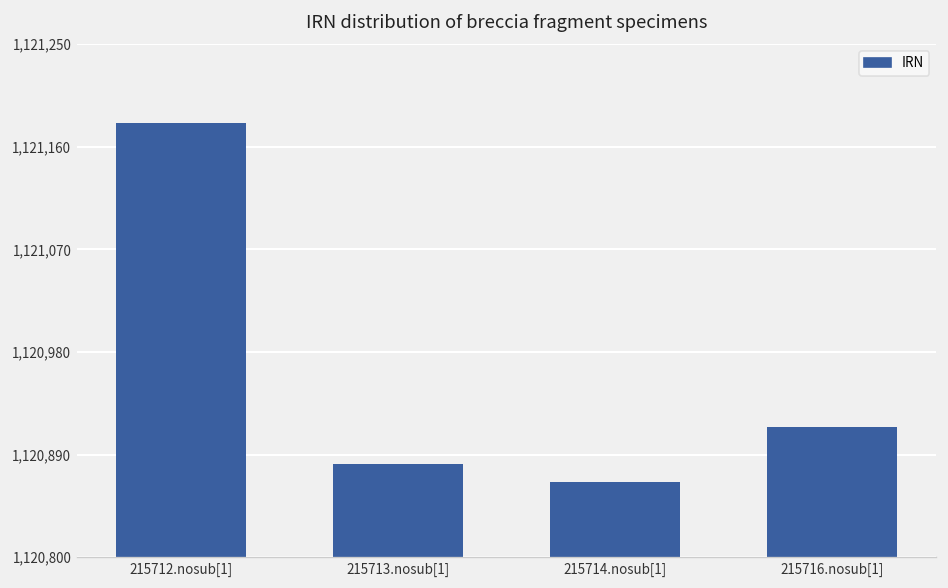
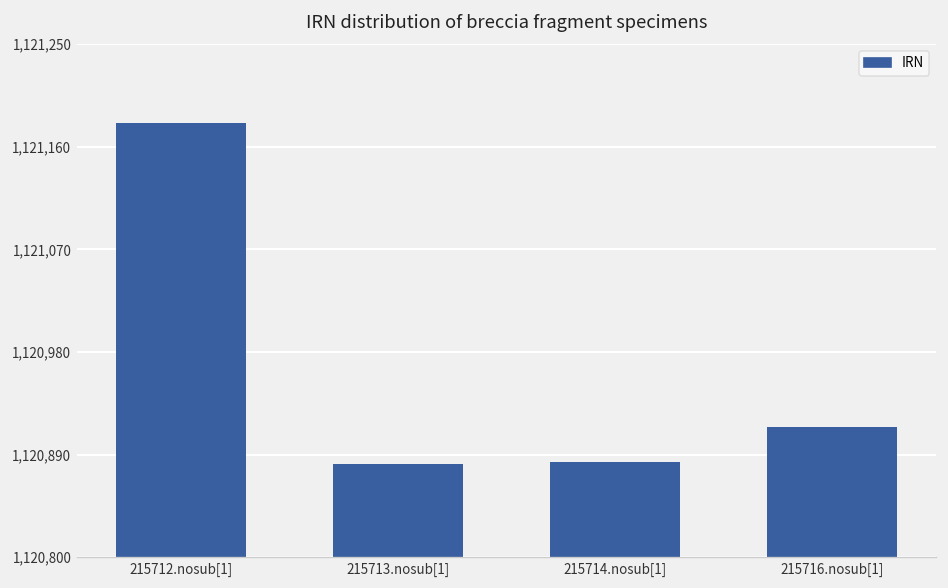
215714.nosub[1]: 1,120,870 -> 1,120,880
